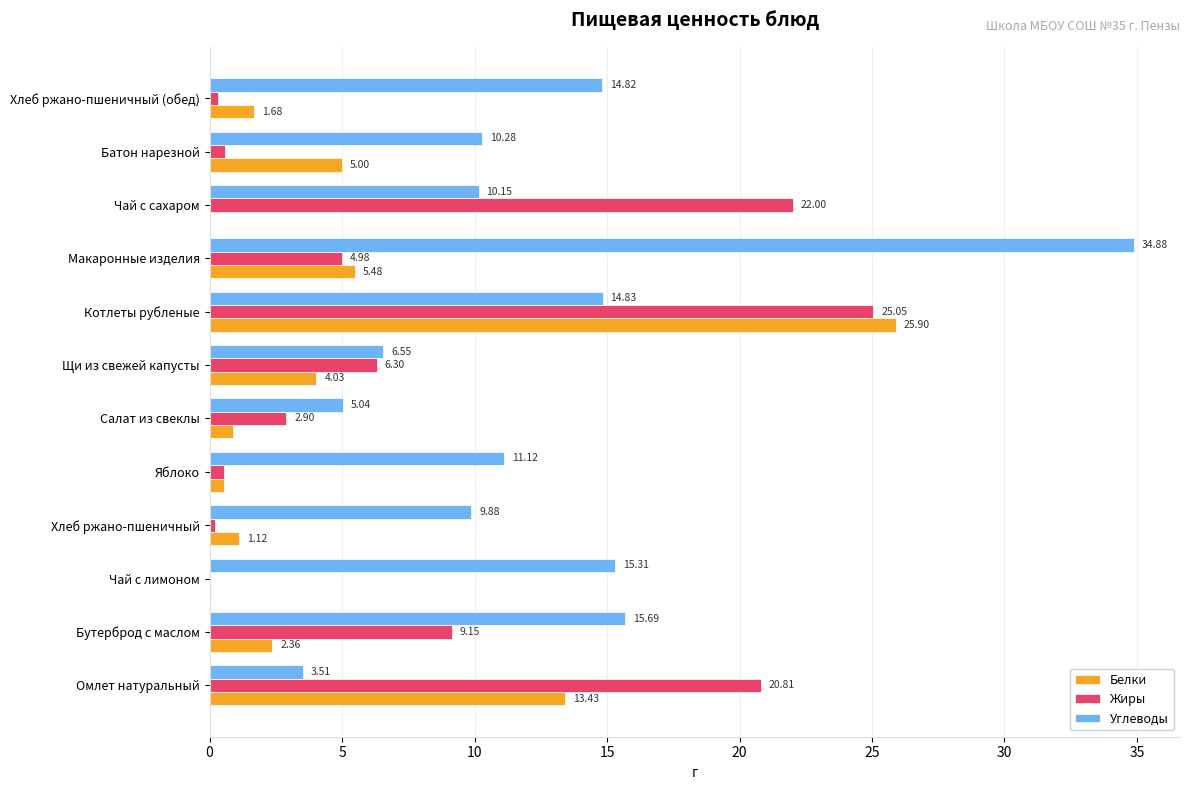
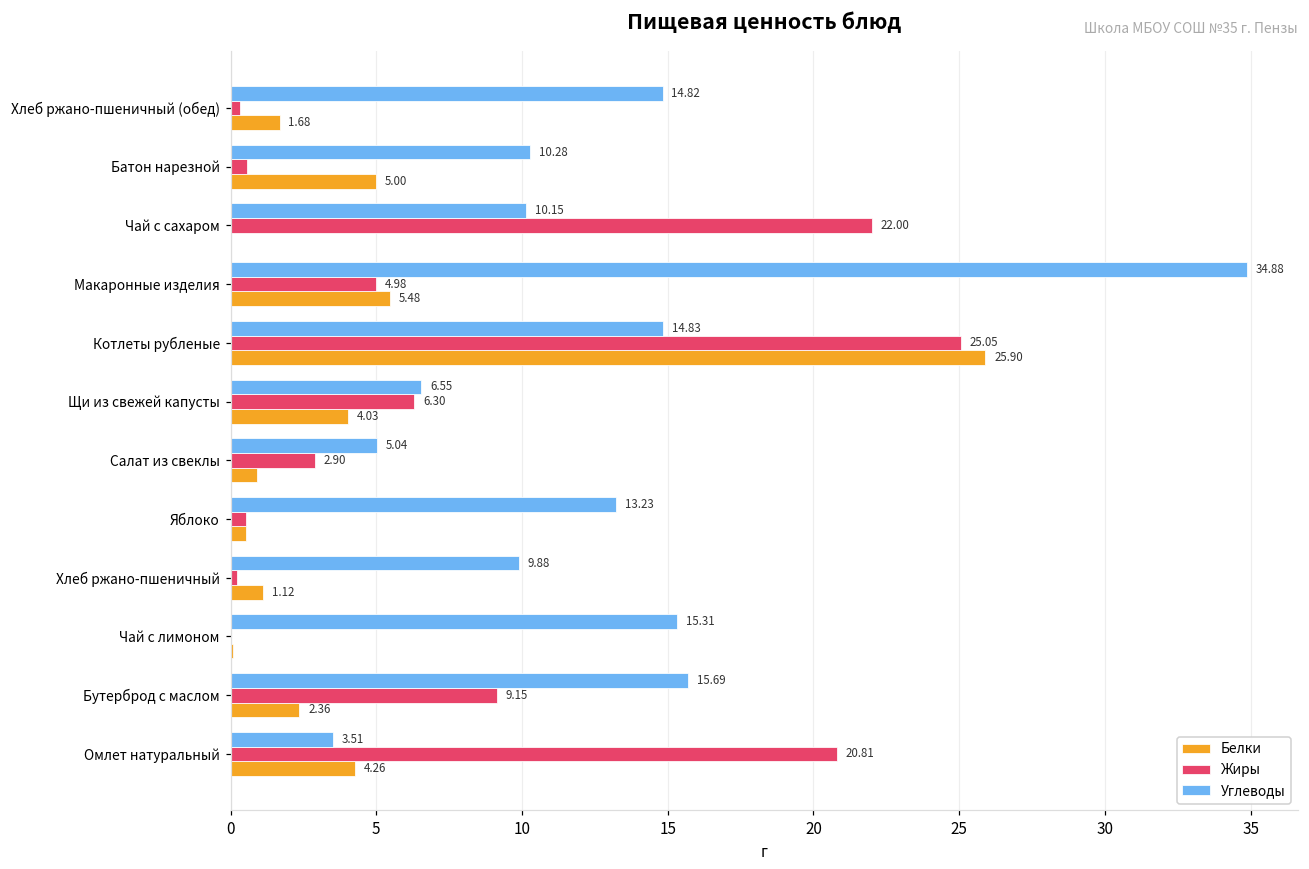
Углеводы, Яблоко: 11.12 -> 13.23
Белки, Омлет натуральный: 13.43 -> 4.26
